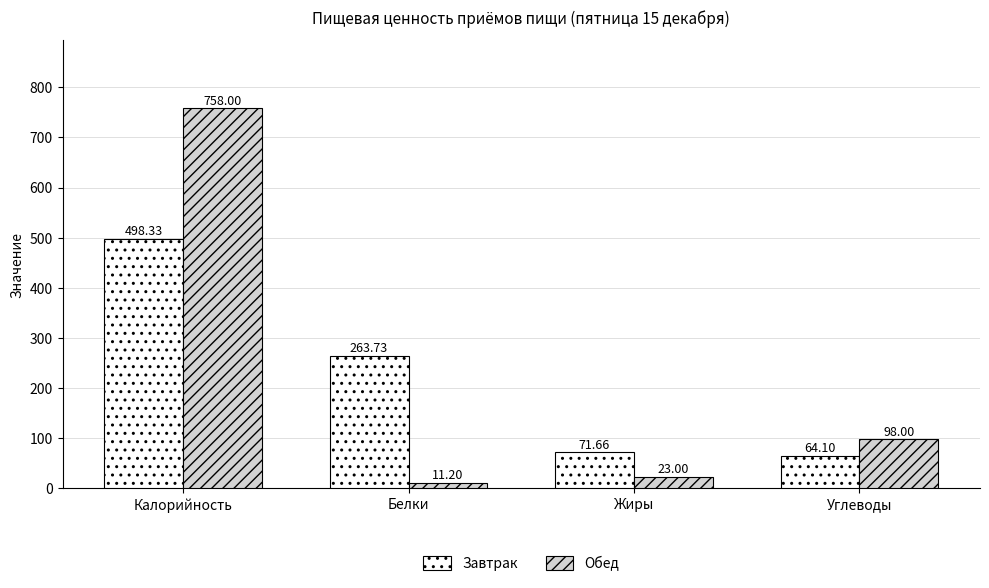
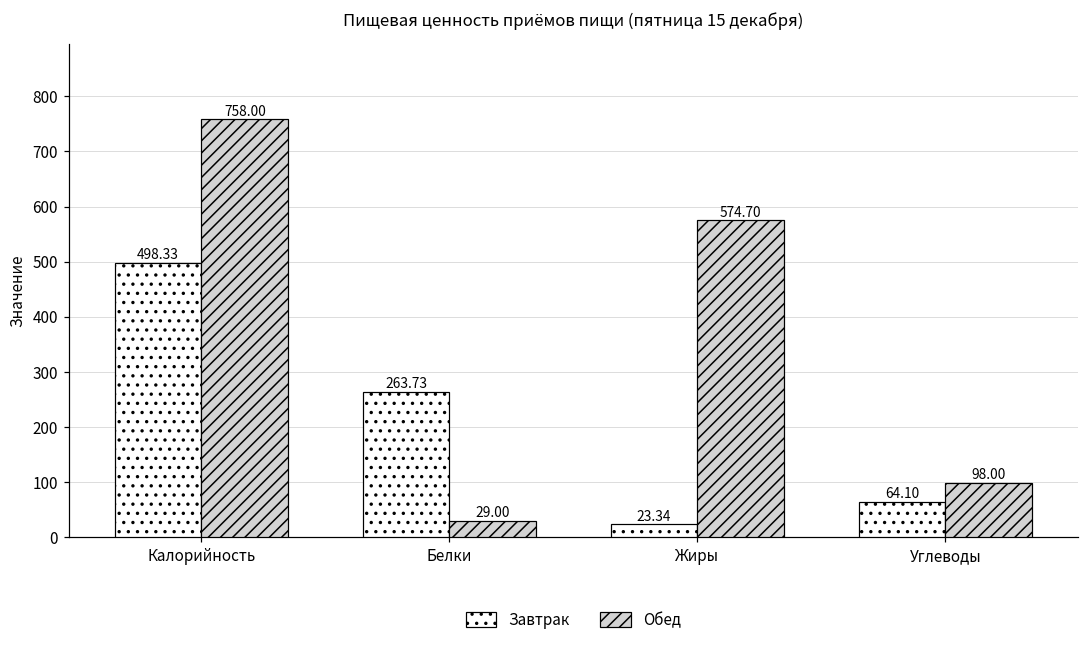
Обед, Белки: 11.20 -> 29.00
Завтрак, Жиры: 71.66 -> 23.34
Обед, Жиры: 23.00 -> 574.70
